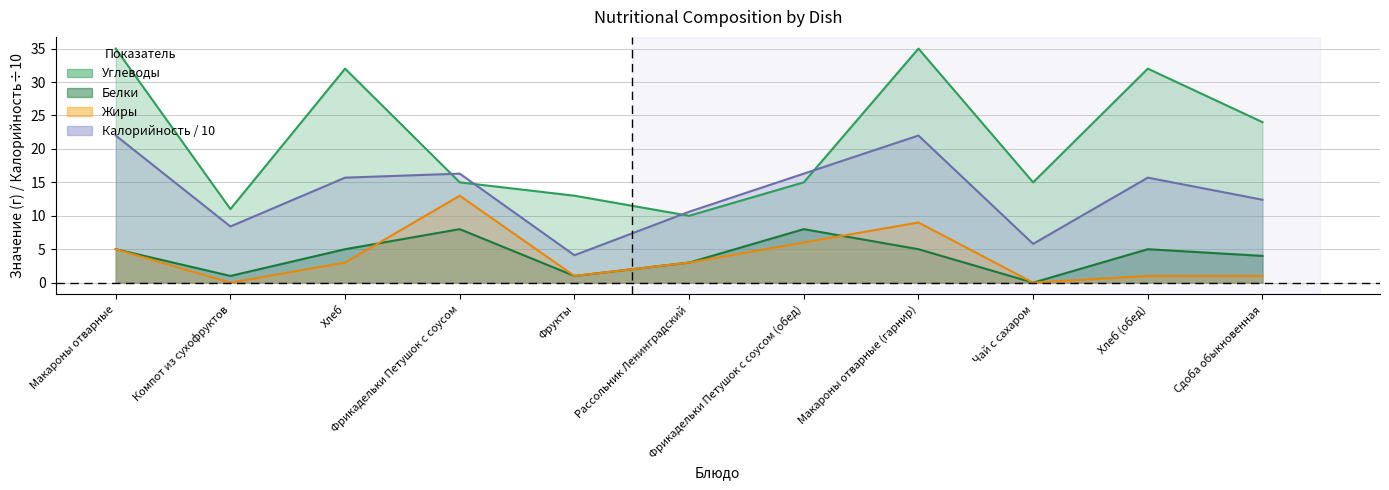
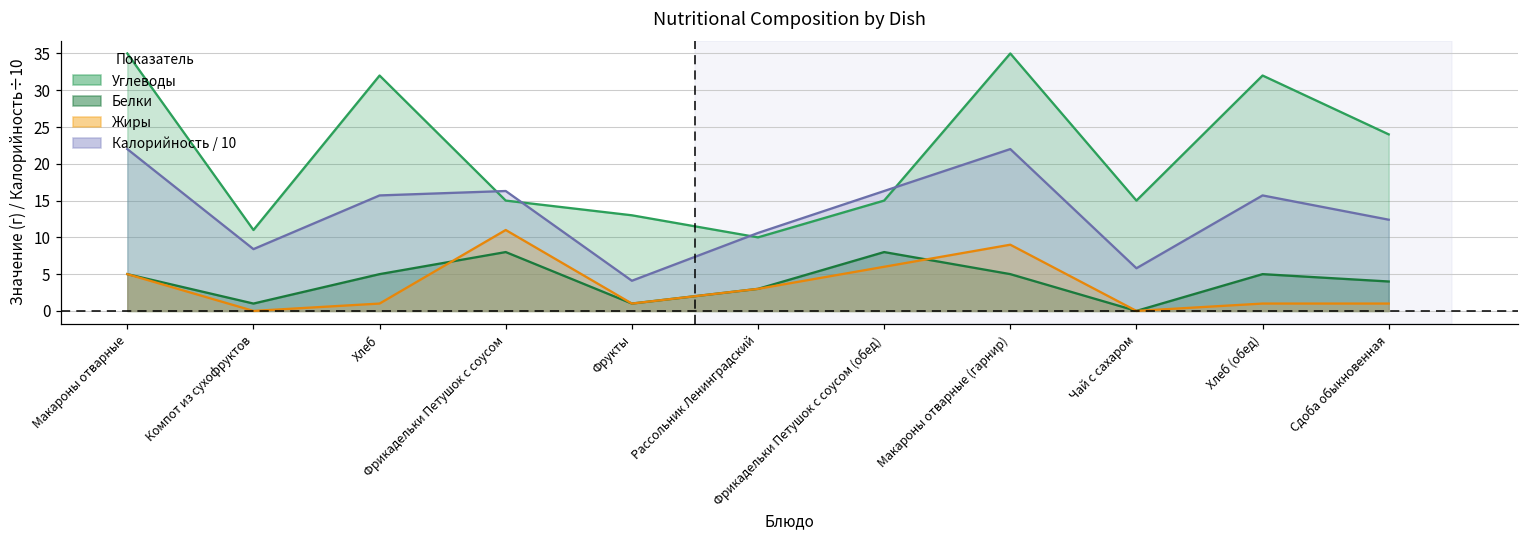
Жиры, Хлеб: 3 -> 1
Жиры, Фрикадельки Петушок с соусом: 13 -> 11
